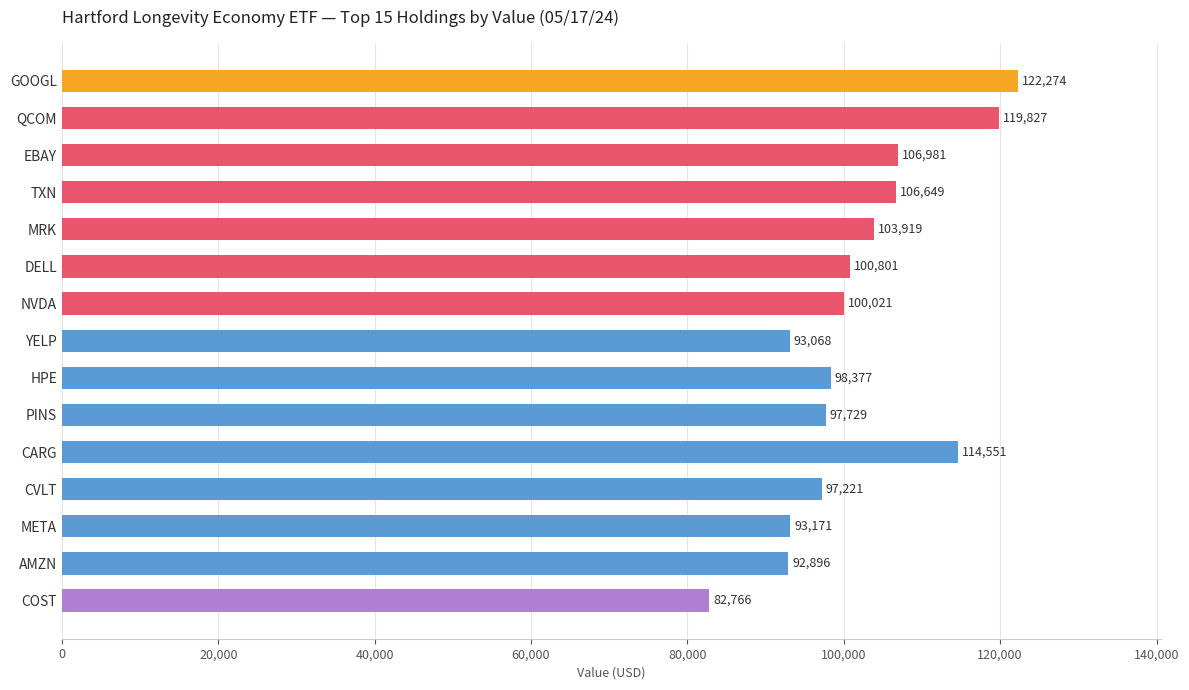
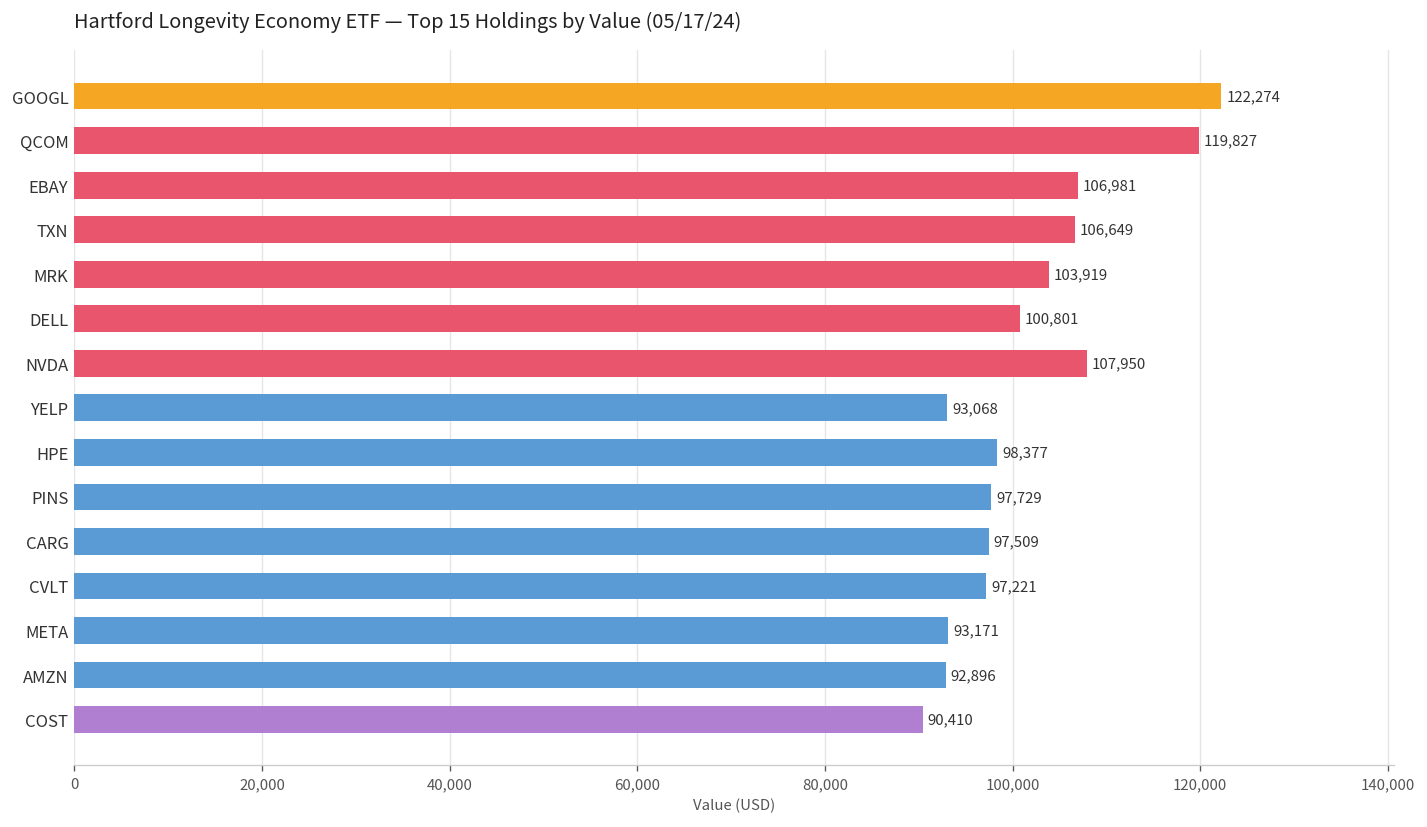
NVDA: 100,021 -> 107,950
CARG: 114,551 -> 97,509
COST: 82,766 -> 90,410
